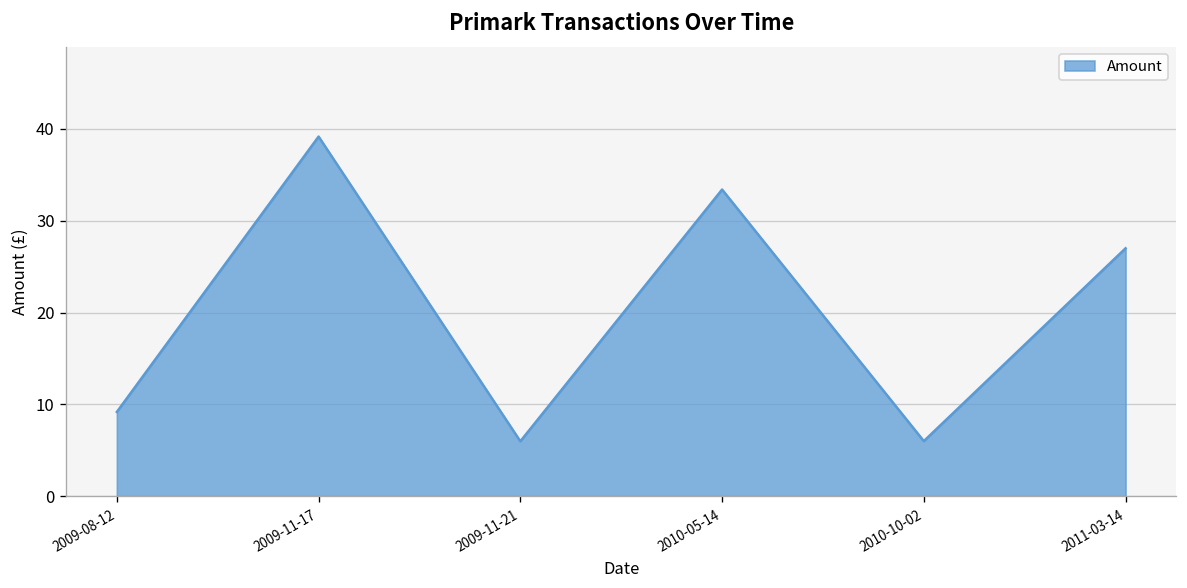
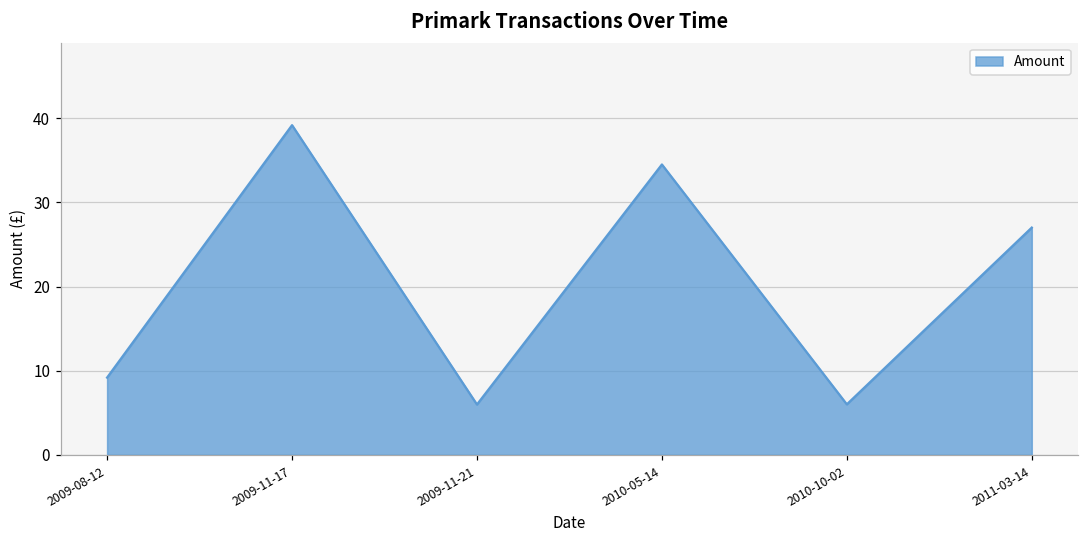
2010-05-14: 33 -> 35
